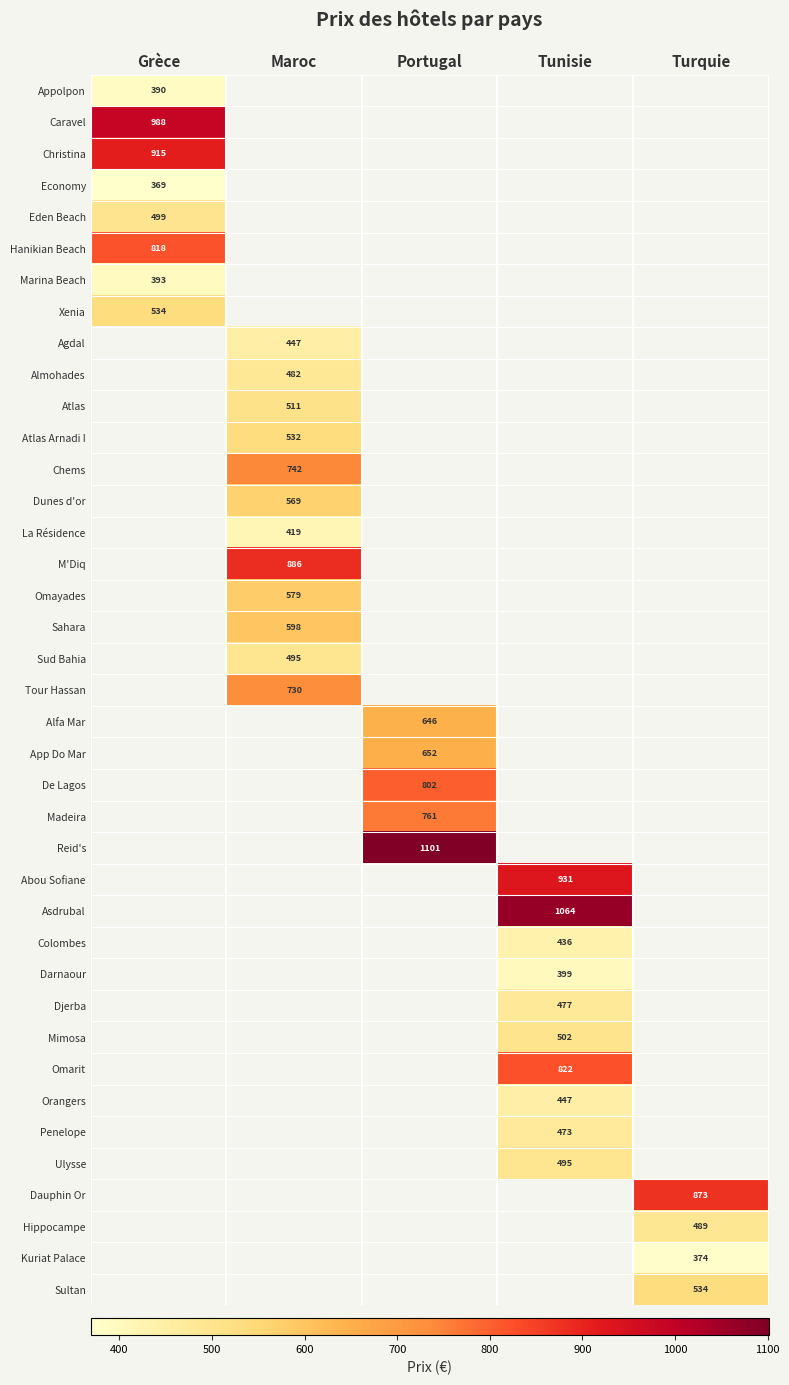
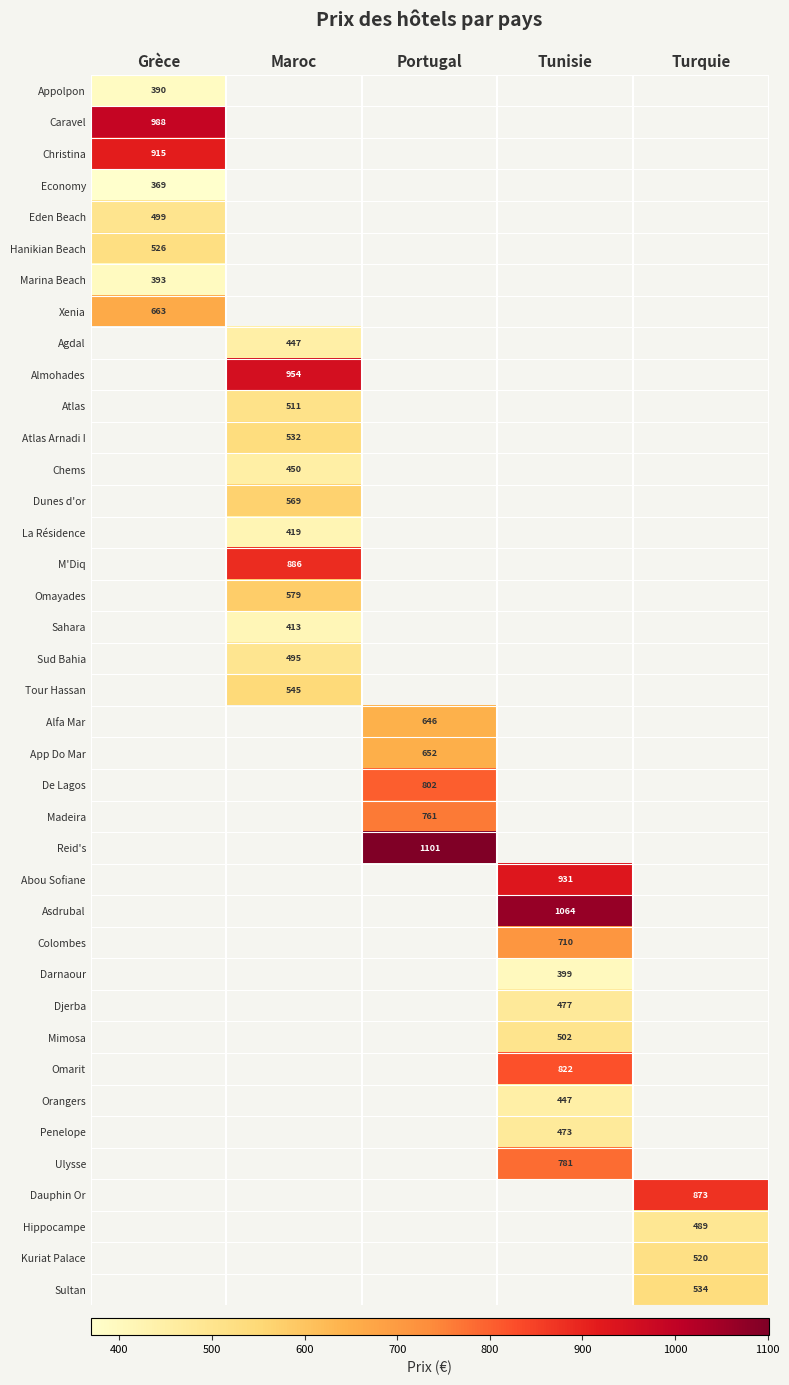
Hanikian Beach, Grèce: 818 -> 526
Xenia, Grèce: 534 -> 663
Almohades, Maroc: 482 -> 954
Chems, Maroc: 742 -> 450
Sahara, Maroc: 598 -> 413
Tour Hassan, Maroc: 730 -> 545
Colombes, Tunisie: 436 -> 710
Ulysse, Tunisie: 495 -> 781
Kuriat Palace, Turquie: 374 -> 520
